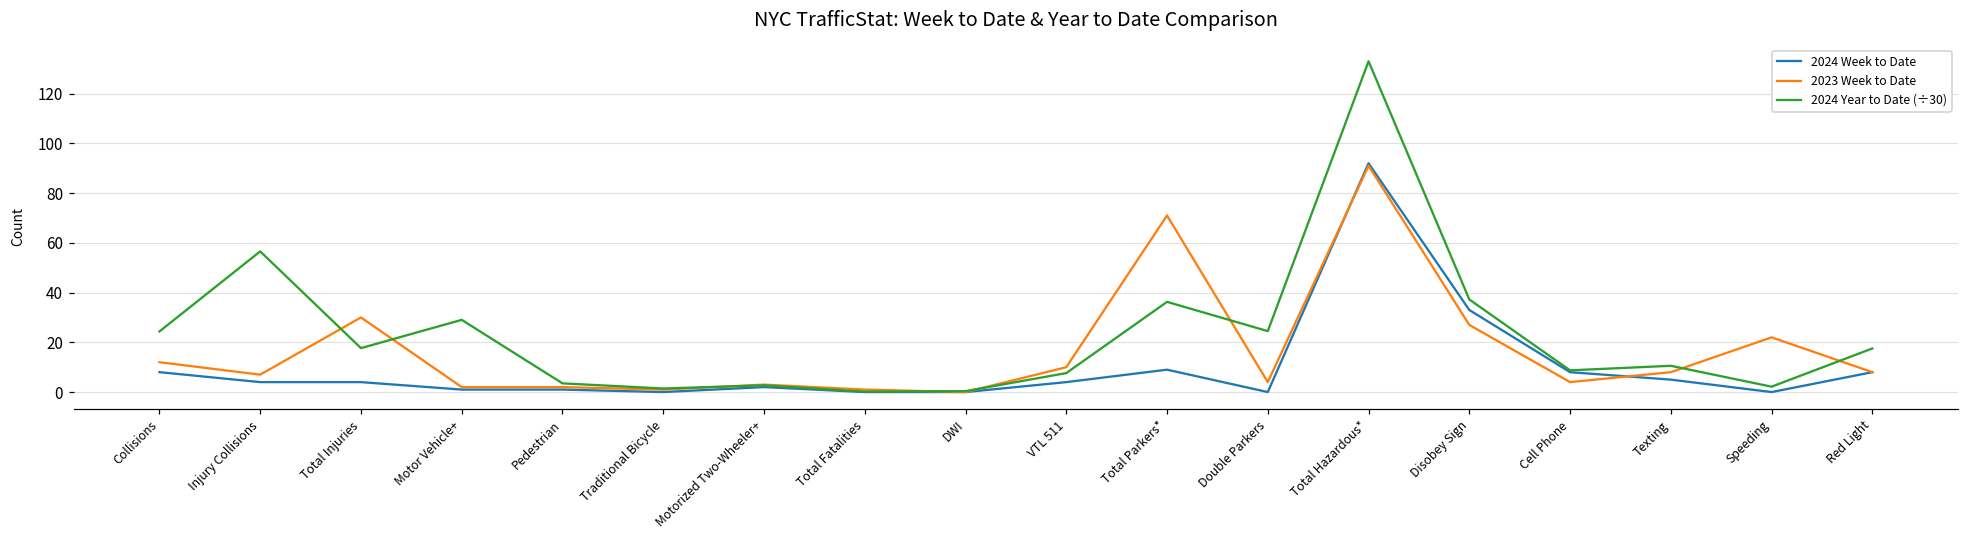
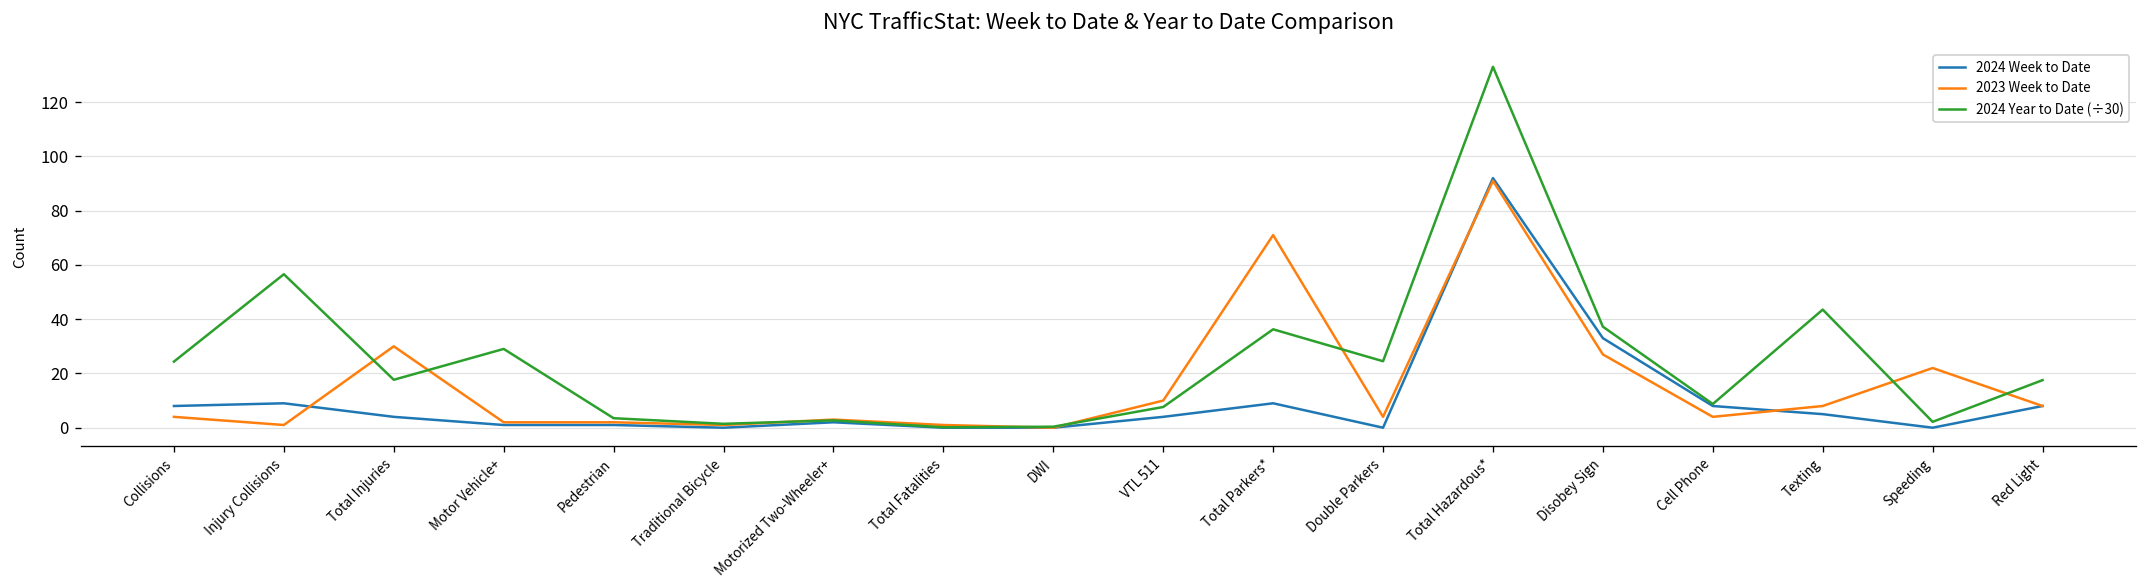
2023 Week to Date, Collisions: 12 -> 4
2024 Week to Date, Injury Collisions: 4 -> 9
2023 Week to Date, Injury Collisions: 7 -> 1
2024 Year to Date (÷30), Texting: 11 -> 44
